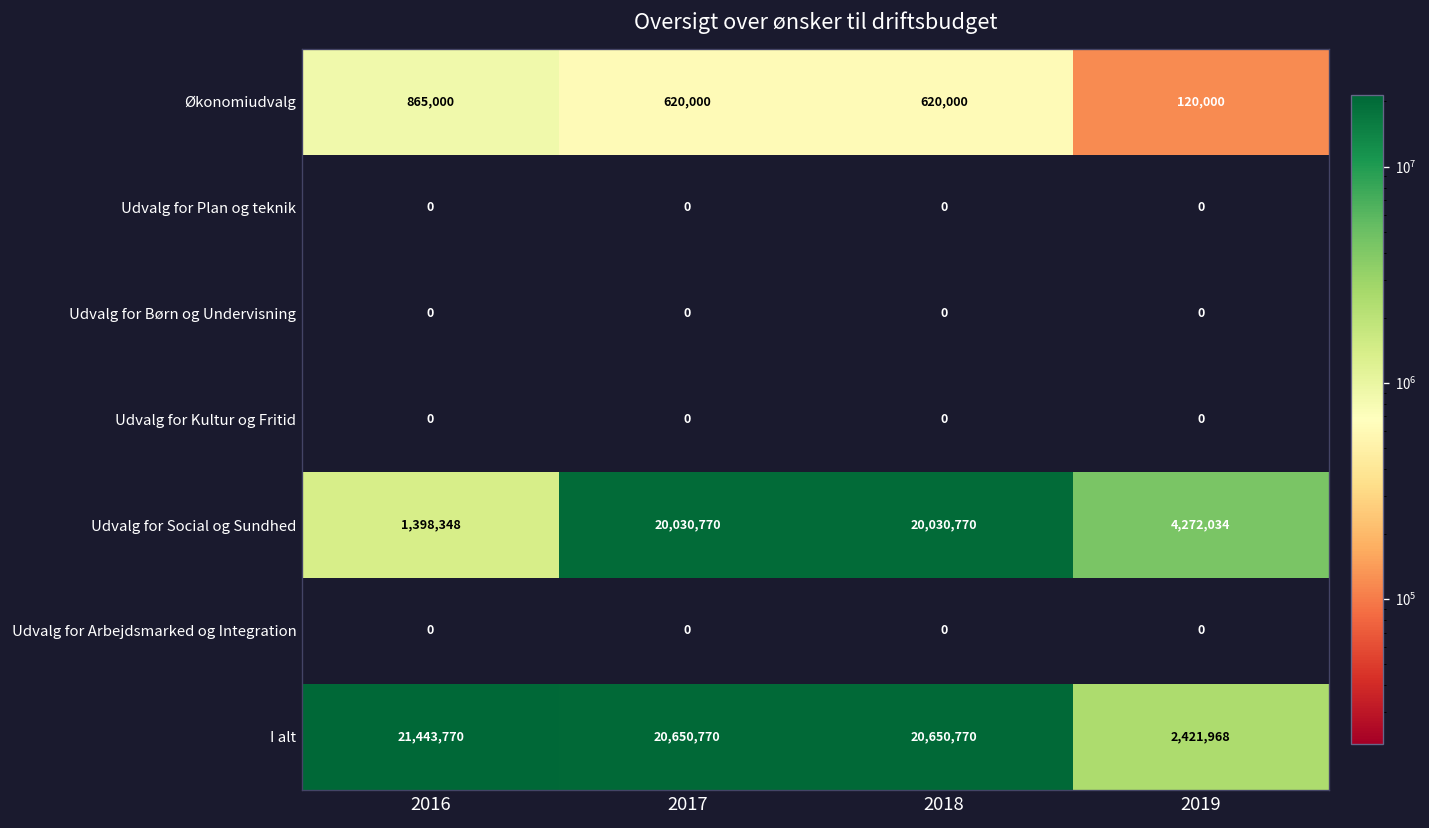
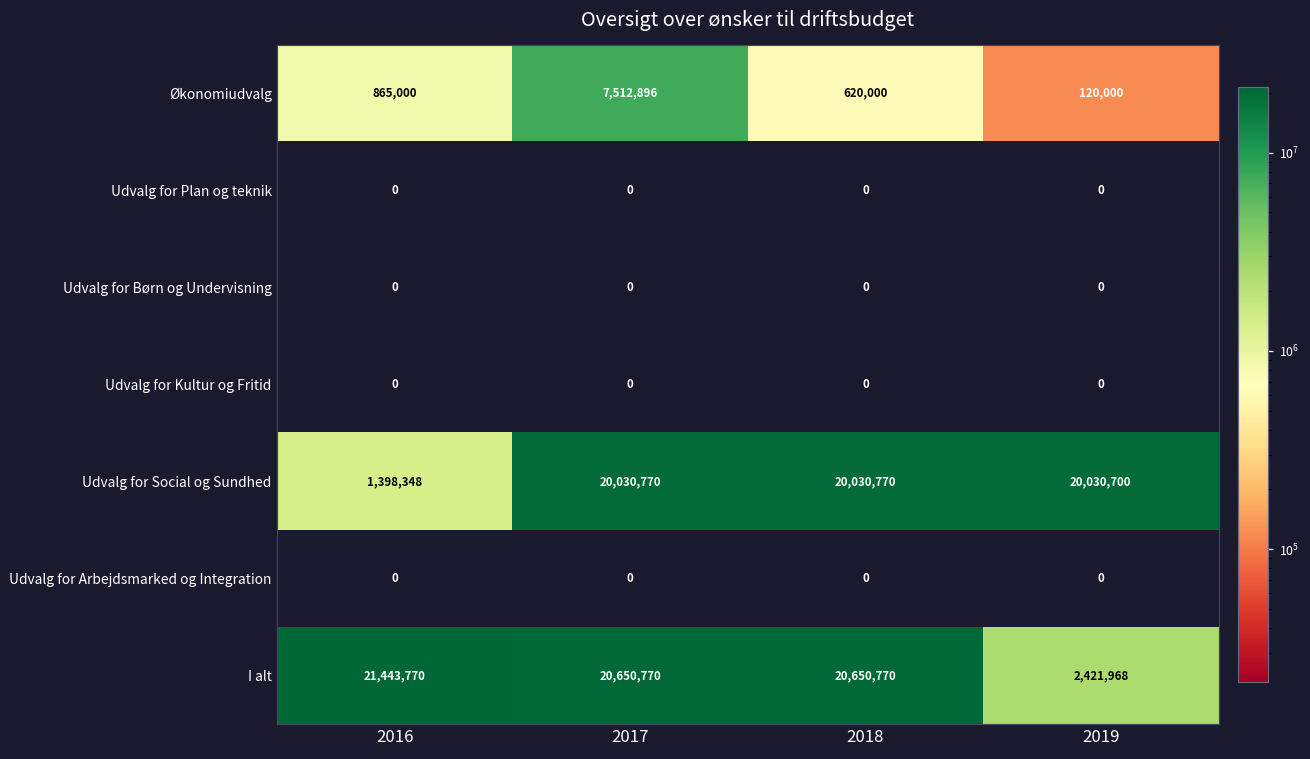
Økonomiudvalg, 2017: 620,000 -> 7,512,896
Udvalg for Social og Sundhed, 2019: 4,272,034 -> 20,030,700
